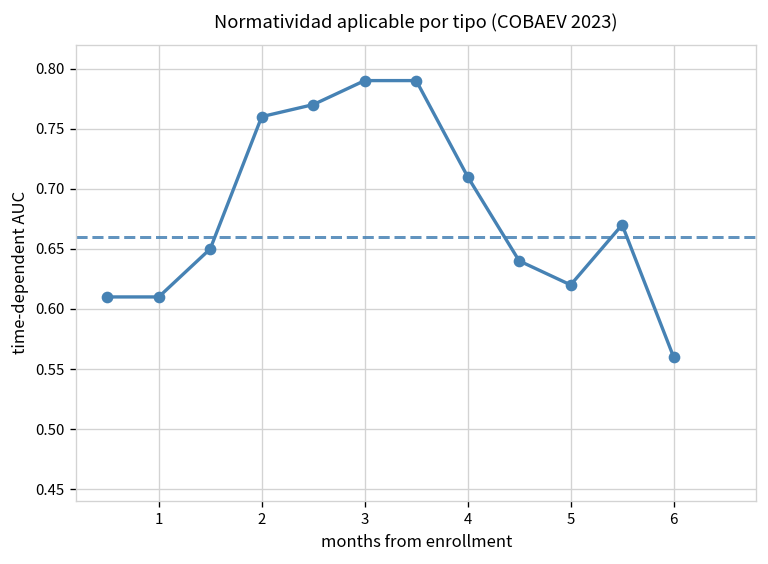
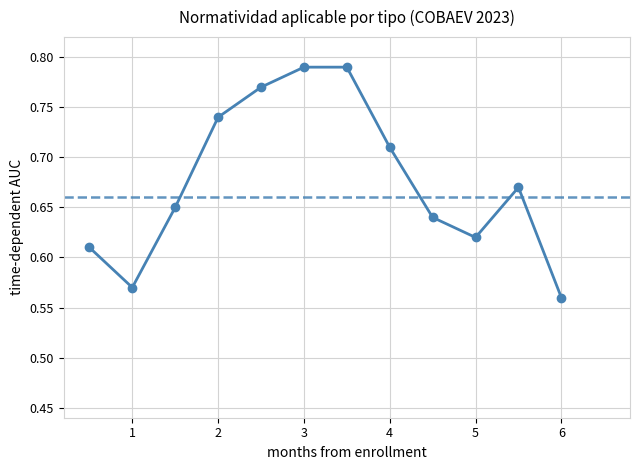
1: 0.61 -> 0.57
2: 0.76 -> 0.74
